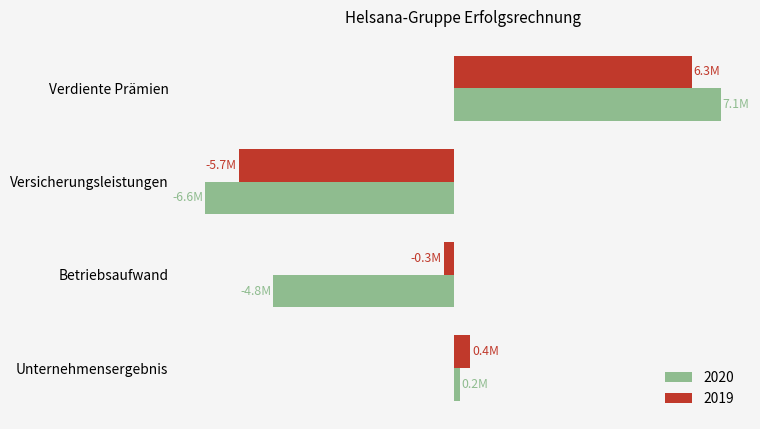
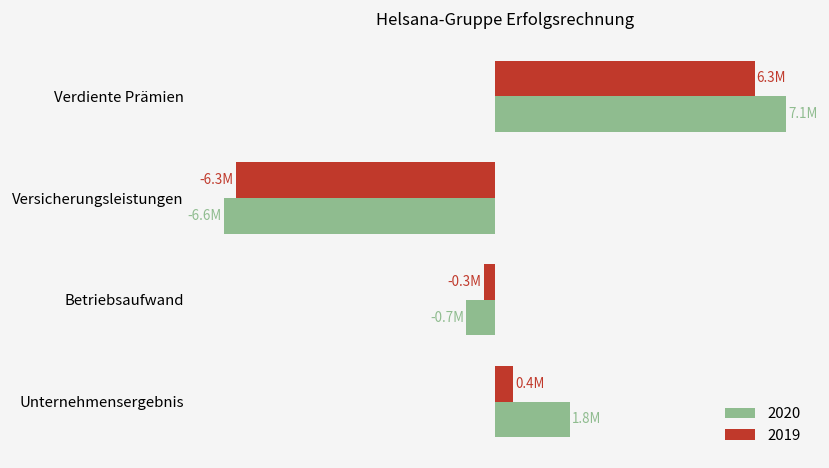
2019, Versicherungsleistungen: -5.7M -> -6.3M
2020, Betriebsaufwand: -4.8M -> -0.7M
2020, Unternehmensergebnis: 0.2M -> 1.8M
